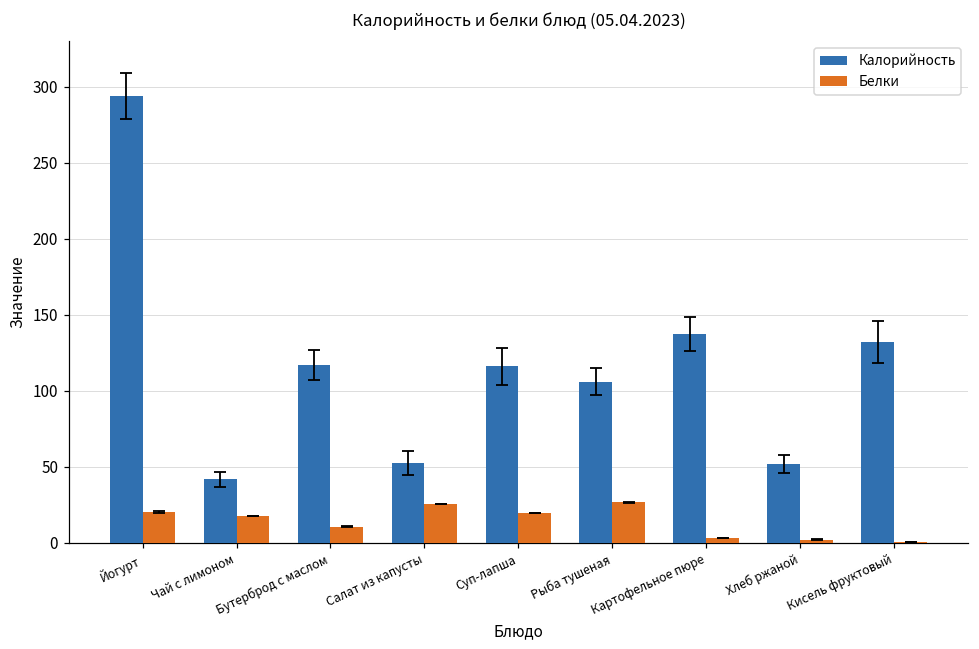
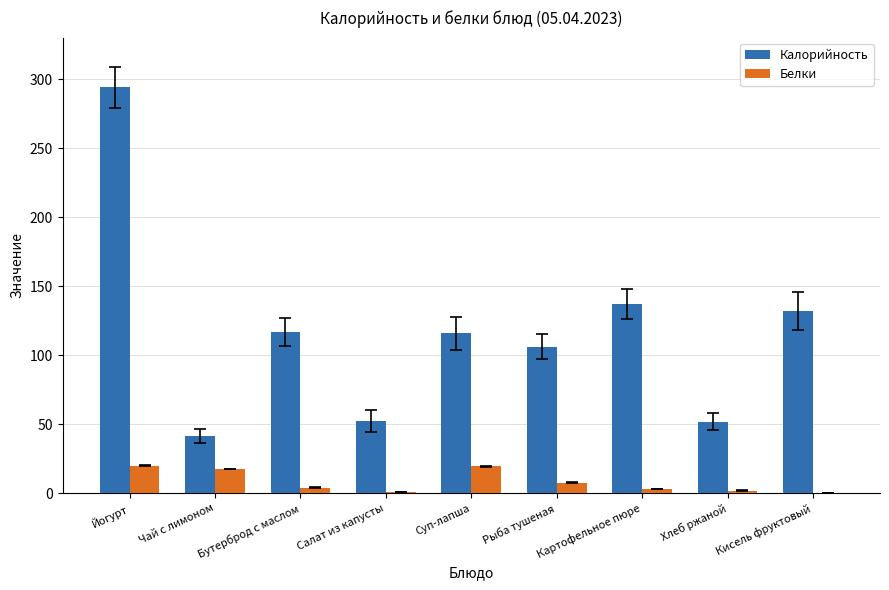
Белки, Бутерброд с маслом: 10 -> 4
Белки, Салат из капусты: 25 -> 1
Белки, Рыба тушеная: 27 -> 8
